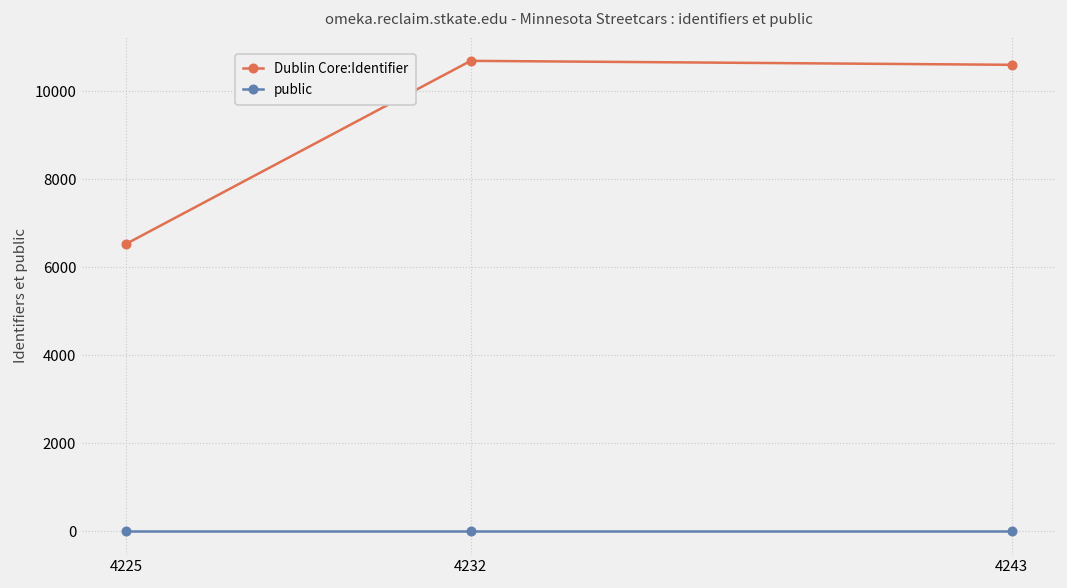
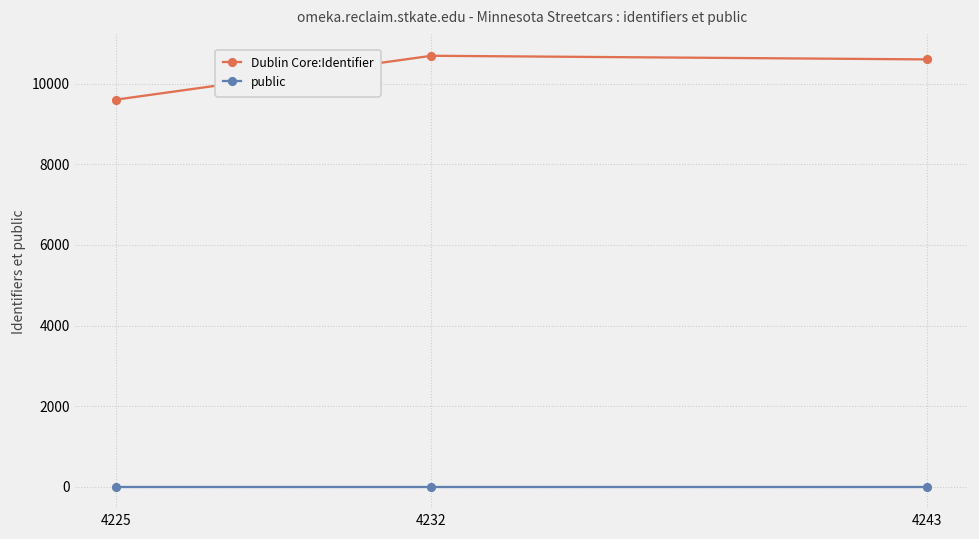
Dublin Core:Identifier, 4225: 6500 -> 9600
